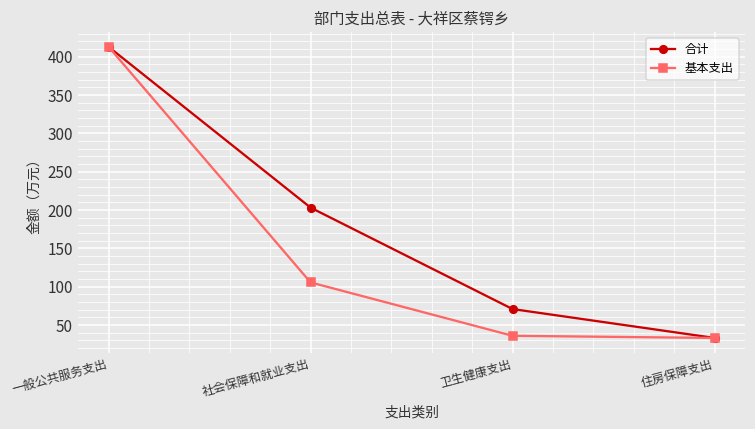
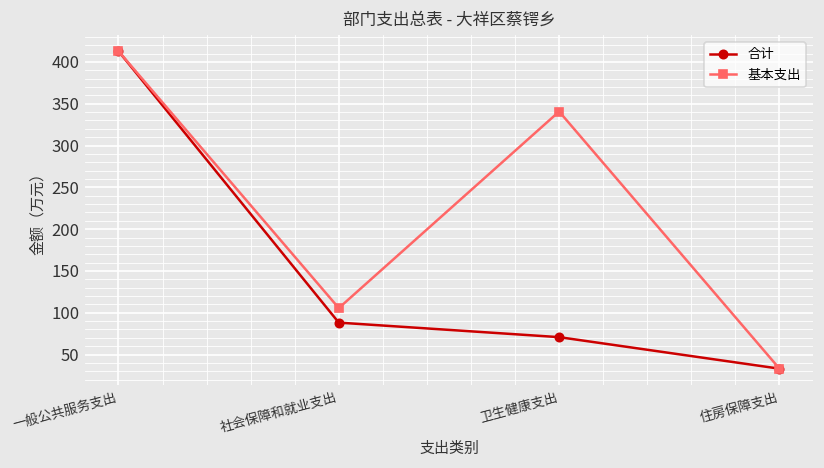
合计, 社会保障和就业支出: 200 -> 90
基本支出, 卫生健康支出: 40 -> 340
